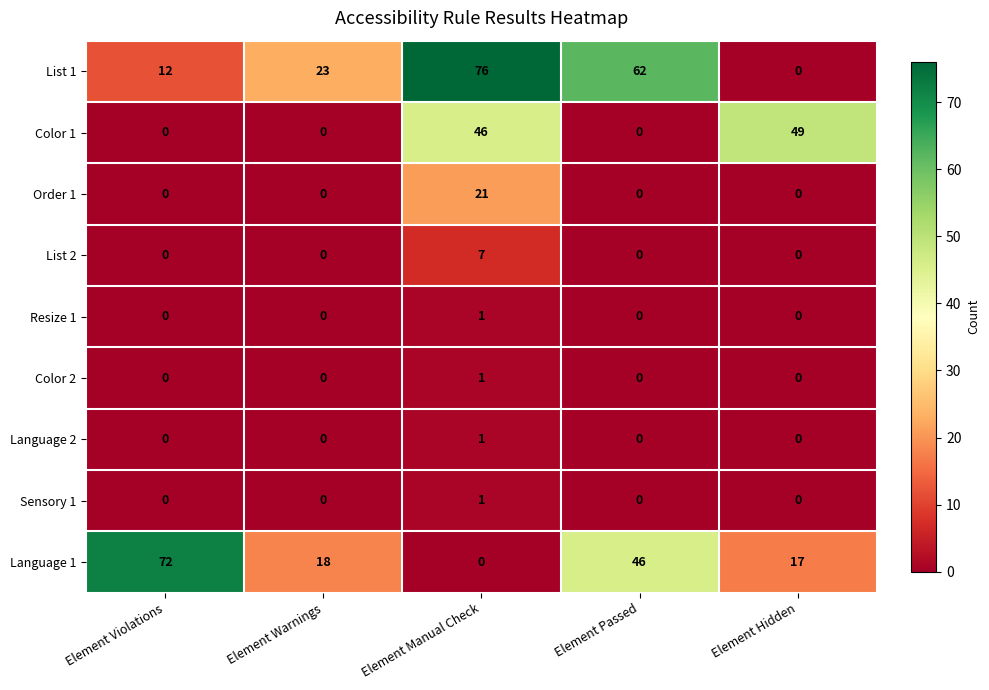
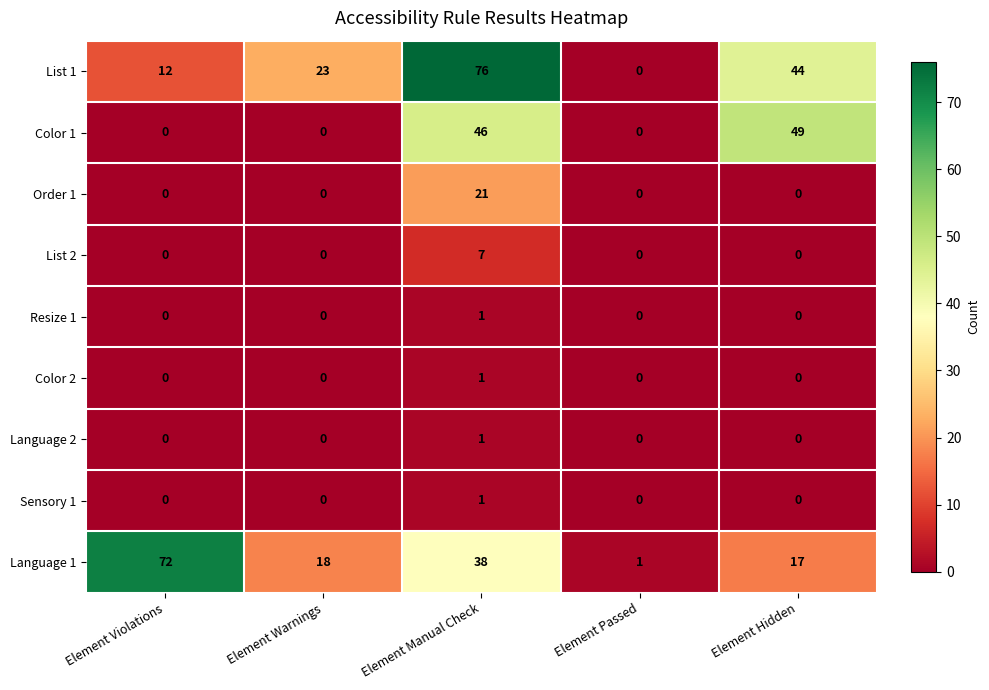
List 1, Element Passed: 62 -> 0
List 1, Element Hidden: 0 -> 44
Language 1, Element Manual Check: 0 -> 38
Language 1, Element Passed: 46 -> 1
